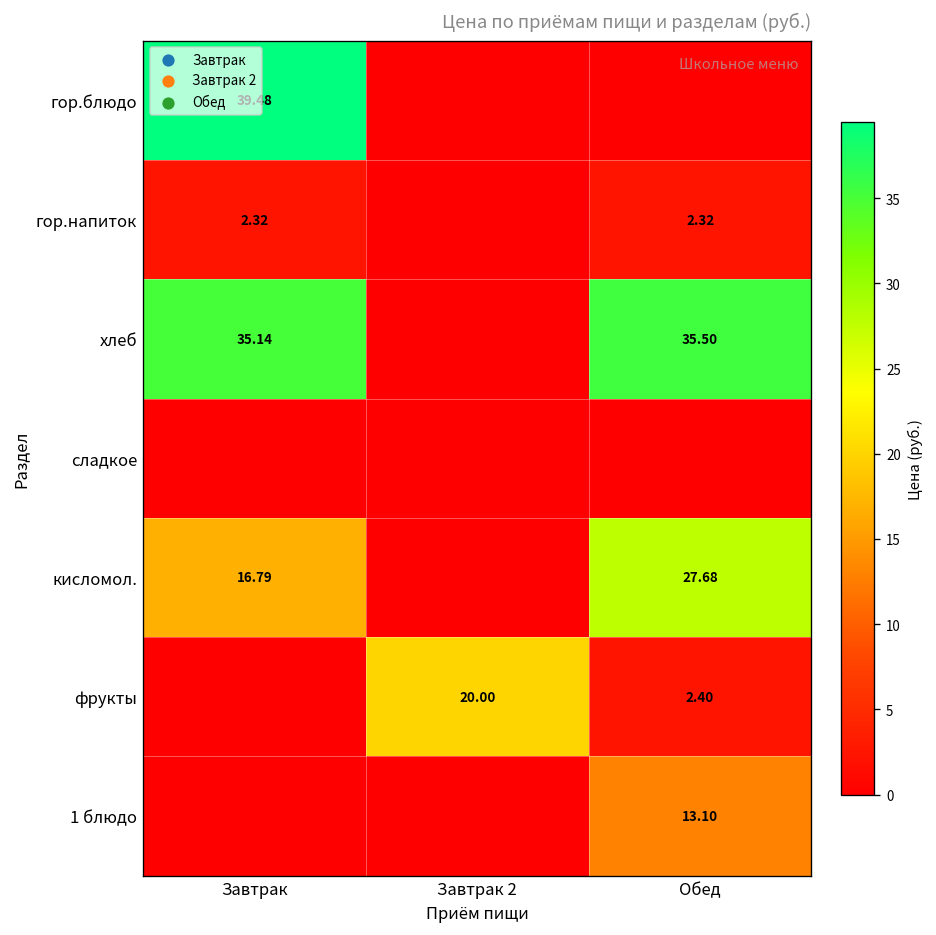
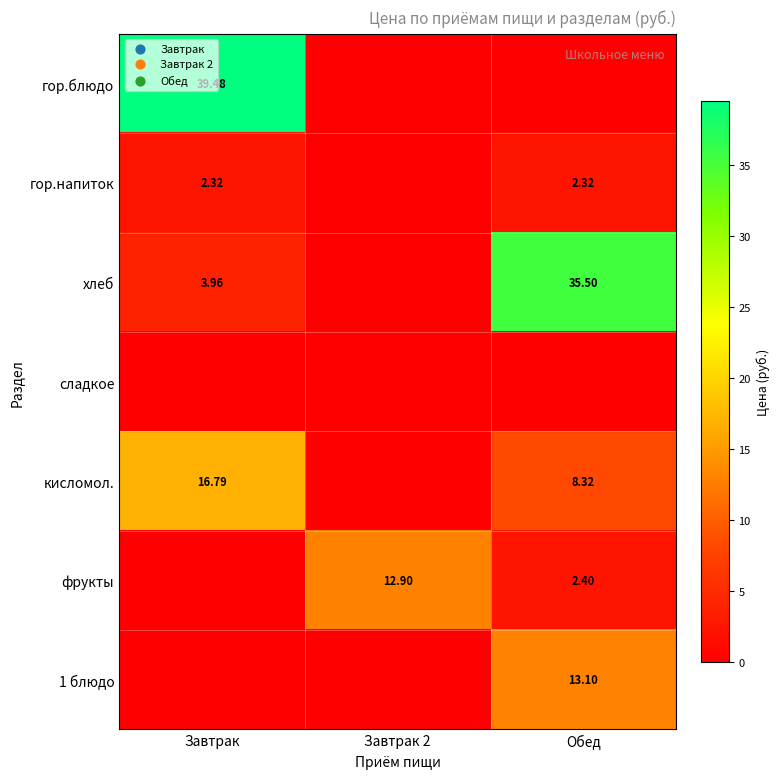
хлеб, Завтрак: 35.14 -> 3.96
кисломол., Обед: 27.68 -> 8.32
фрукты, Завтрак 2: 20.00 -> 12.90
